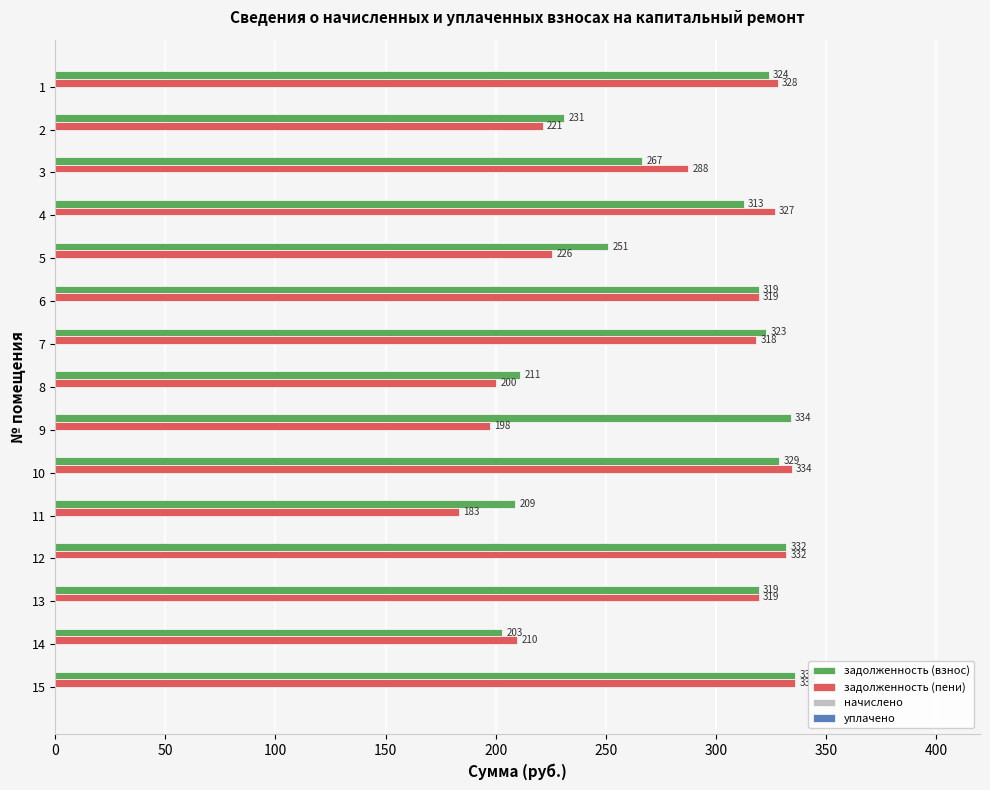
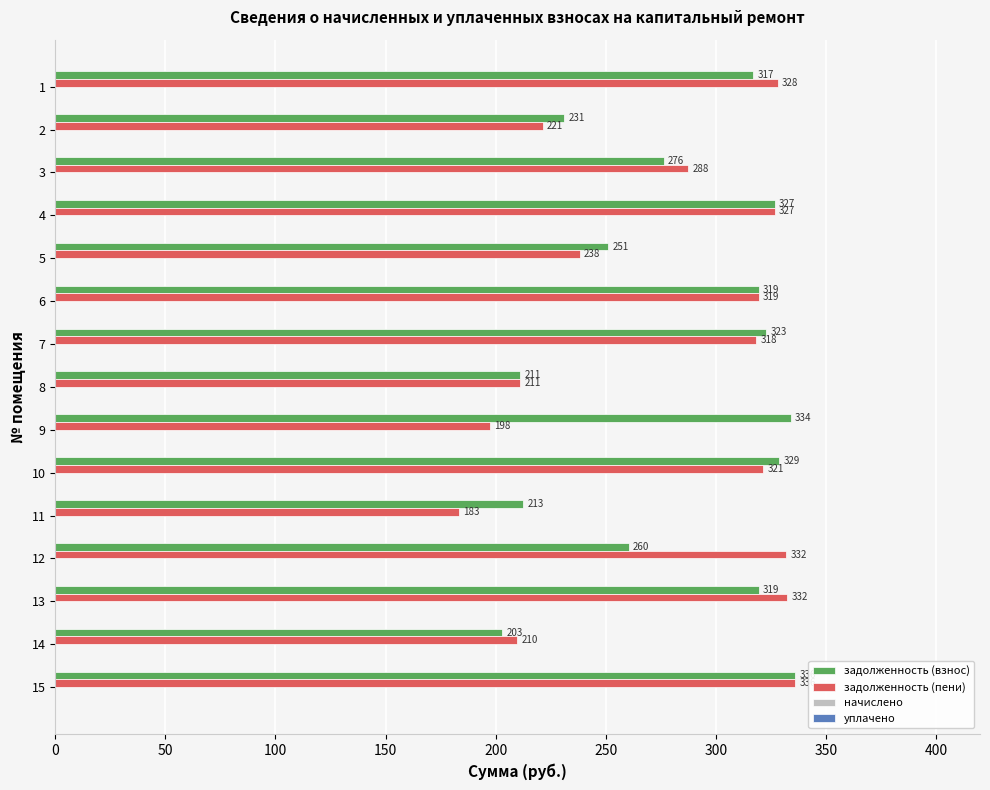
задолженность (взнос), 1: 324 -> 317
задолженность (взнос), 3: 267 -> 276
задолженность (взнос), 4: 313 -> 327
задолженность (пени), 5: 226 -> 238
задолженность (пени), 8: 200 -> 211
задолженность (пени), 10: 334 -> 321
задолженность (взнос), 11: 209 -> 213
задолженность (взнос), 12: 332 -> 260
задолженность (пени), 13: 319 -> 332
